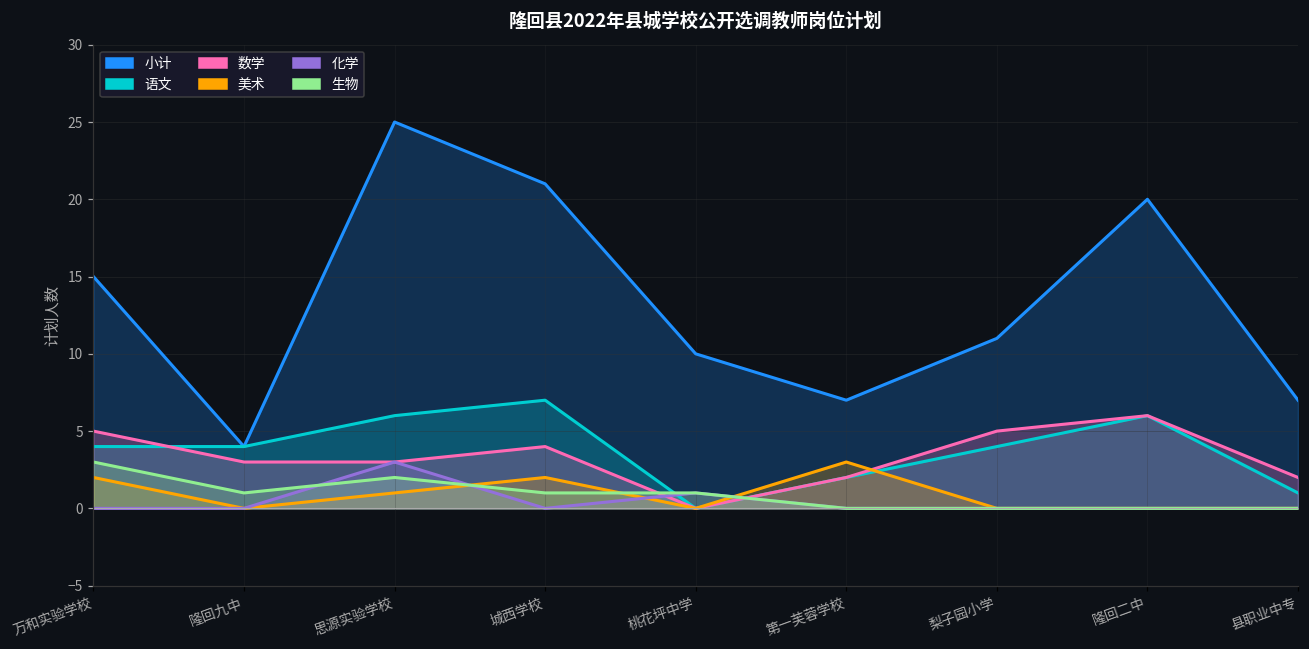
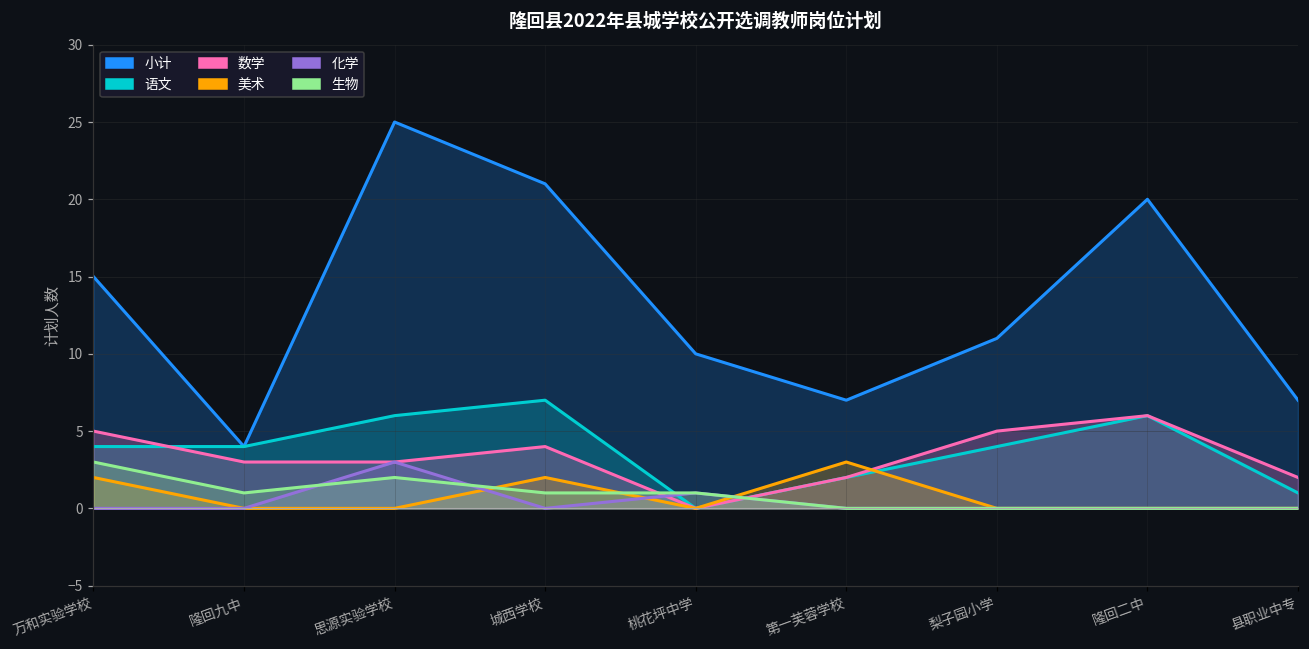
美术, 思源实验学校: 1 -> 0
